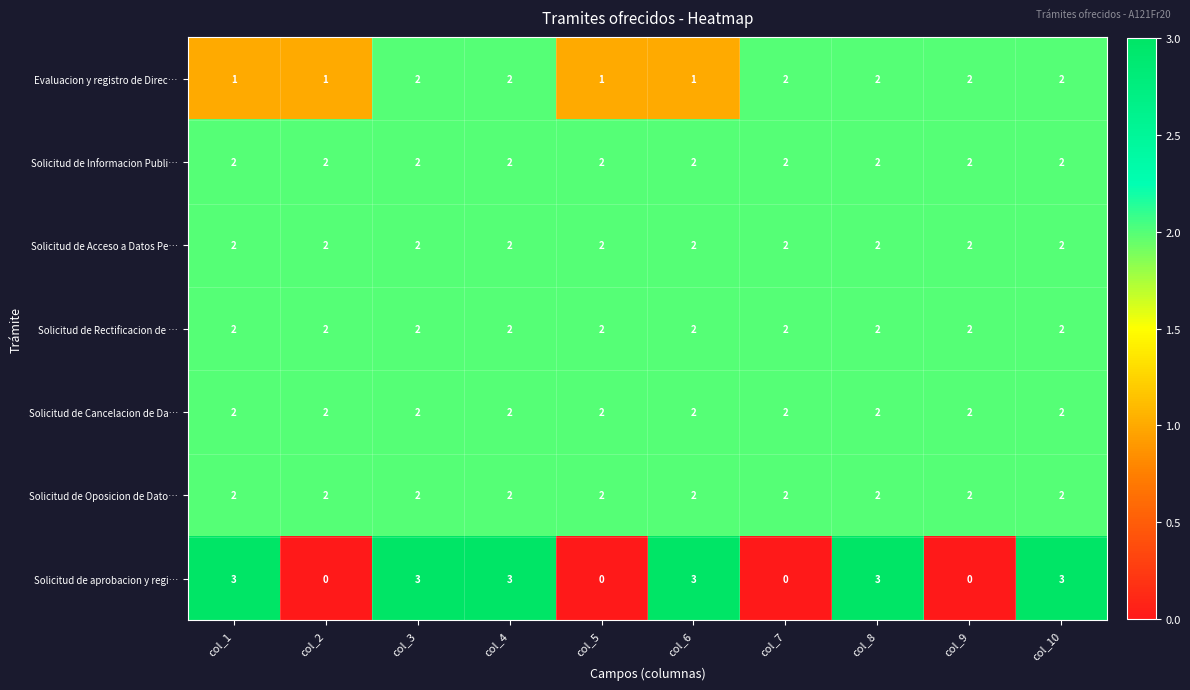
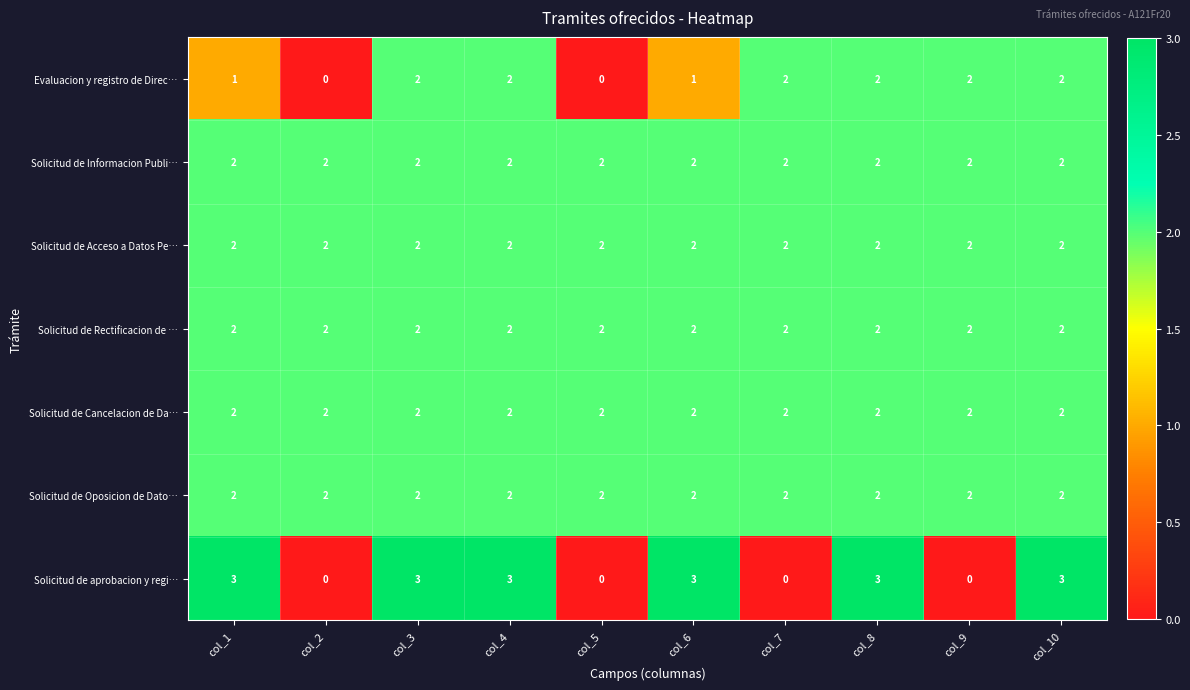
Evaluacion y registro de Direc…, col_2: 1 -> 0
Evaluacion y registro de Direc…, col_5: 1 -> 0
